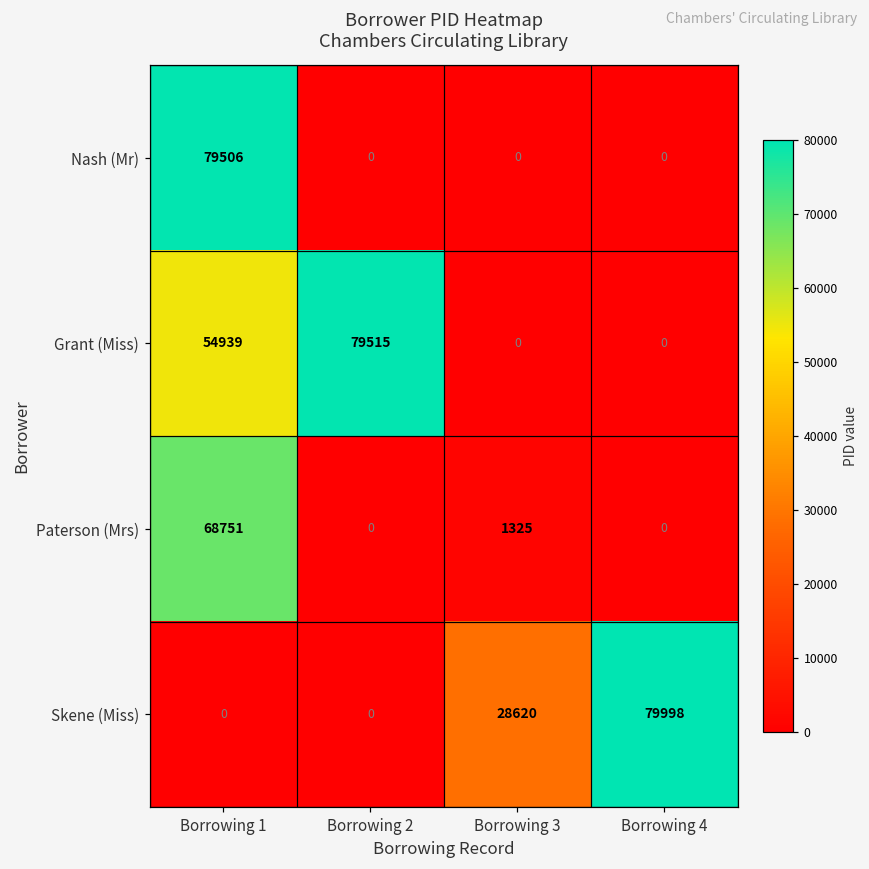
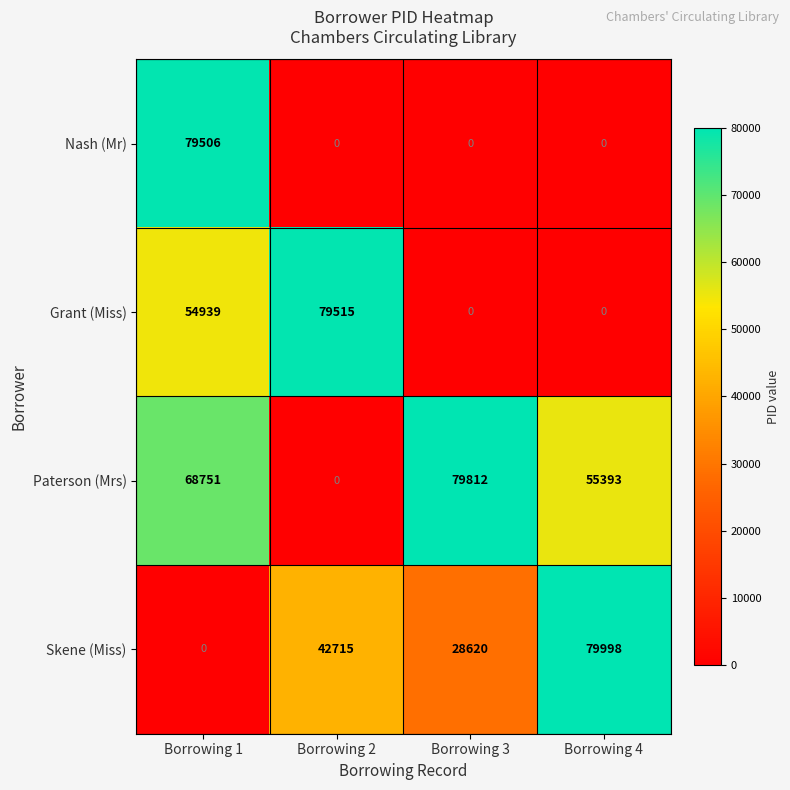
Paterson (Mrs), Borrowing 3: 1325 -> 79812
Paterson (Mrs), Borrowing 4: 0 -> 55393
Skene (Miss), Borrowing 2: 0 -> 42715
